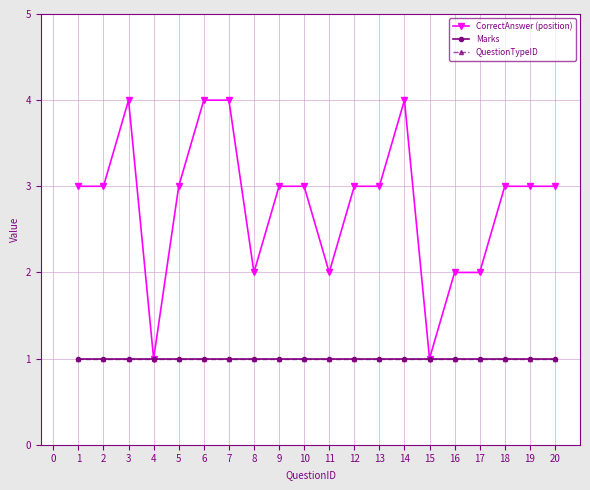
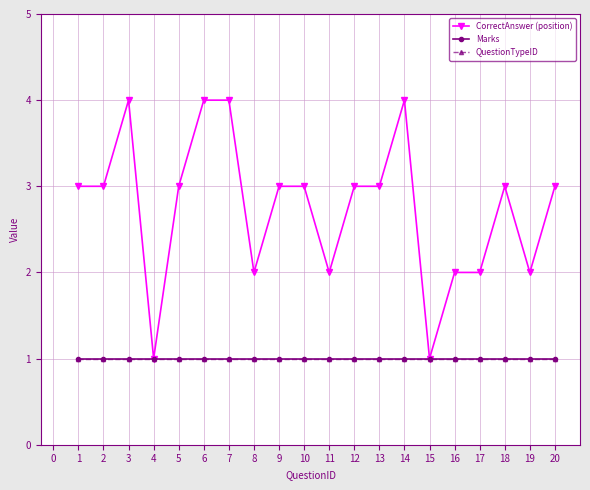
CorrectAnswer (position), 19: 3 -> 2
